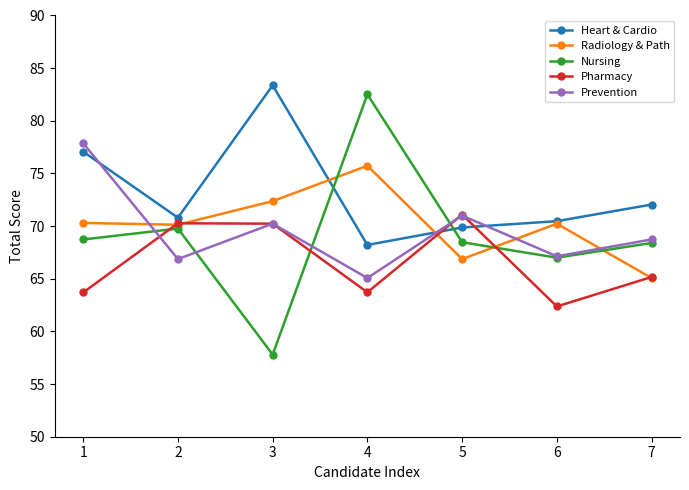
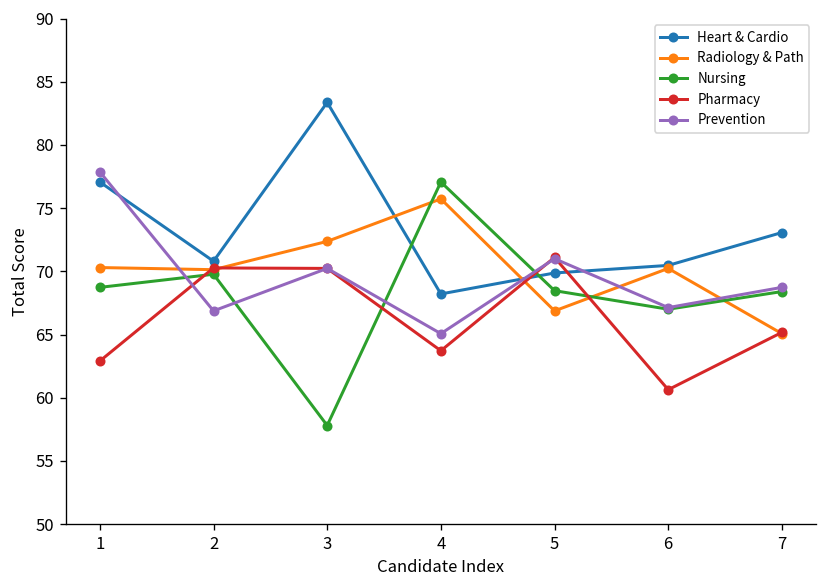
Pharmacy, 1: 63.7 -> 62.9
Nursing, 4: 82.5 -> 77.1
Pharmacy, 6: 62.4 -> 60.6
Heart & Cardio, 7: 72.1 -> 73.1
